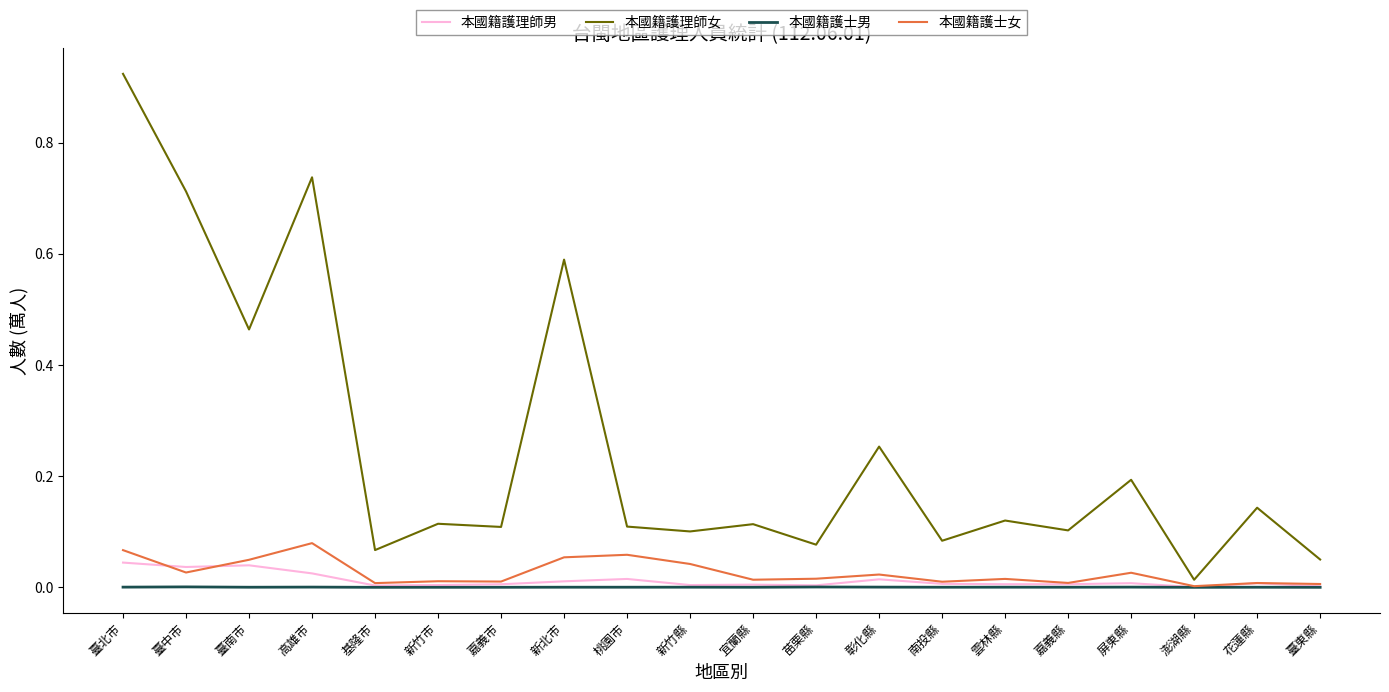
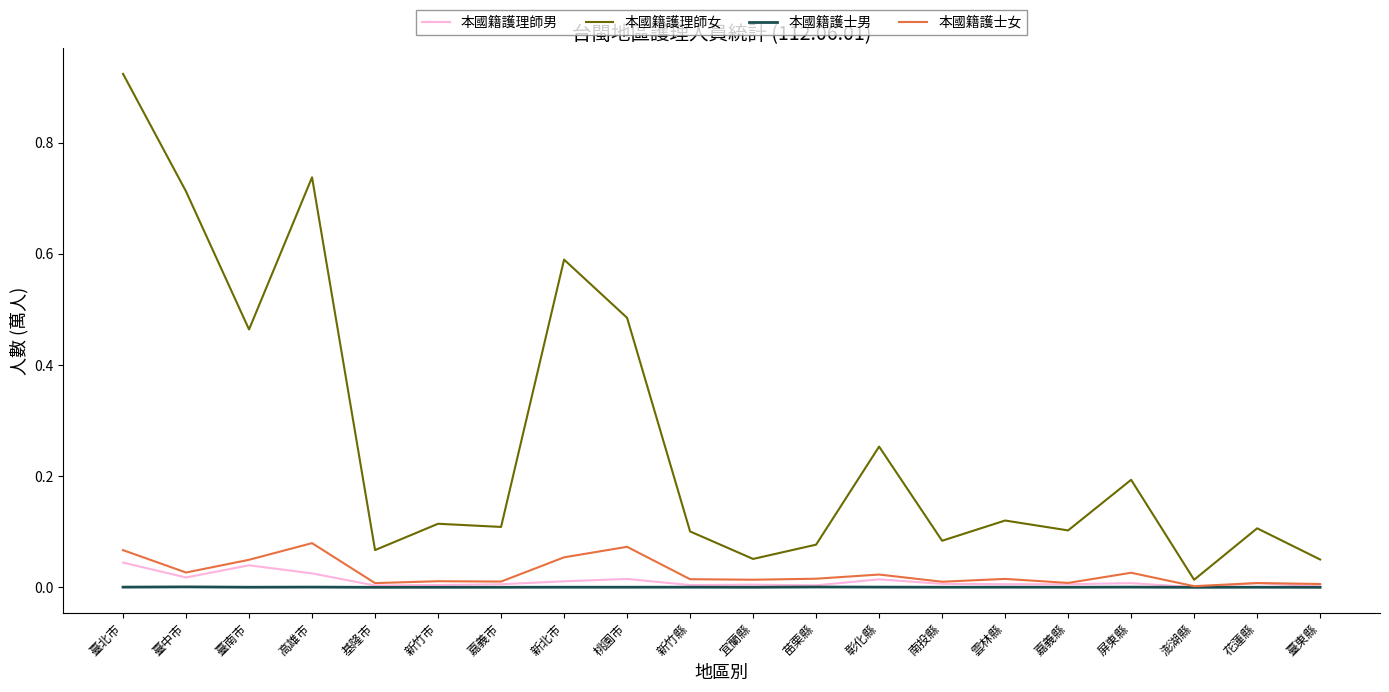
本國籍護理師男, 臺中市: 0.04 -> 0.02
本國籍護理師女, 桃園市: 0.11 -> 0.48
本國籍護士女, 桃園市: 0.06 -> 0.07
本國籍護士女, 新竹縣: 0.04 -> 0.01
本國籍護理師女, 宜蘭縣: 0.11 -> 0.05
本國籍護理師女, 花蓮縣: 0.14 -> 0.11
